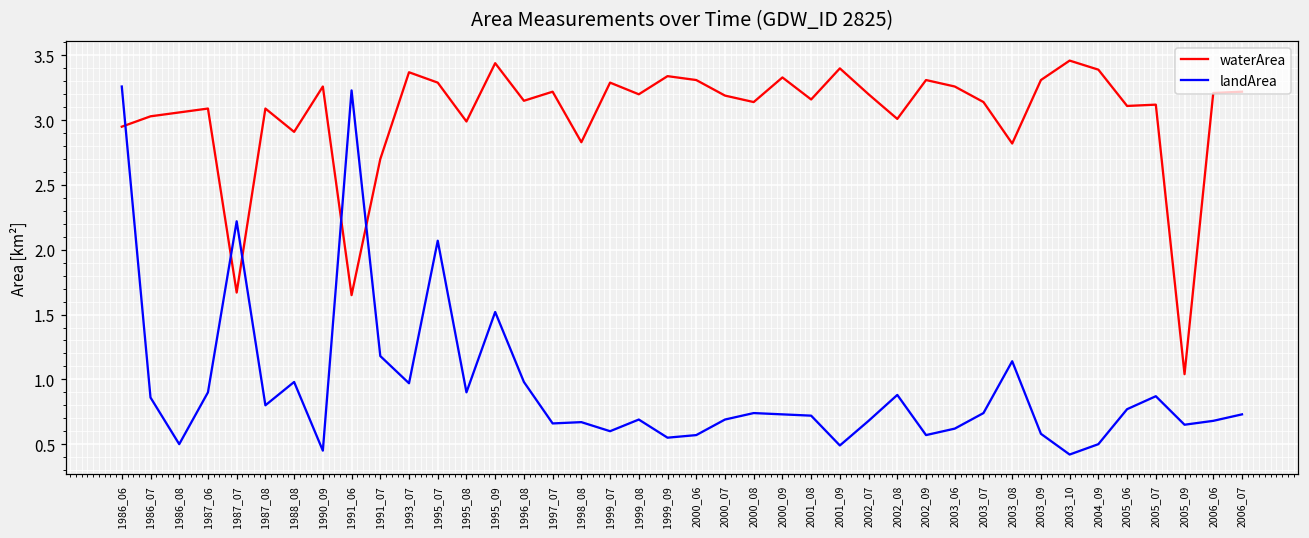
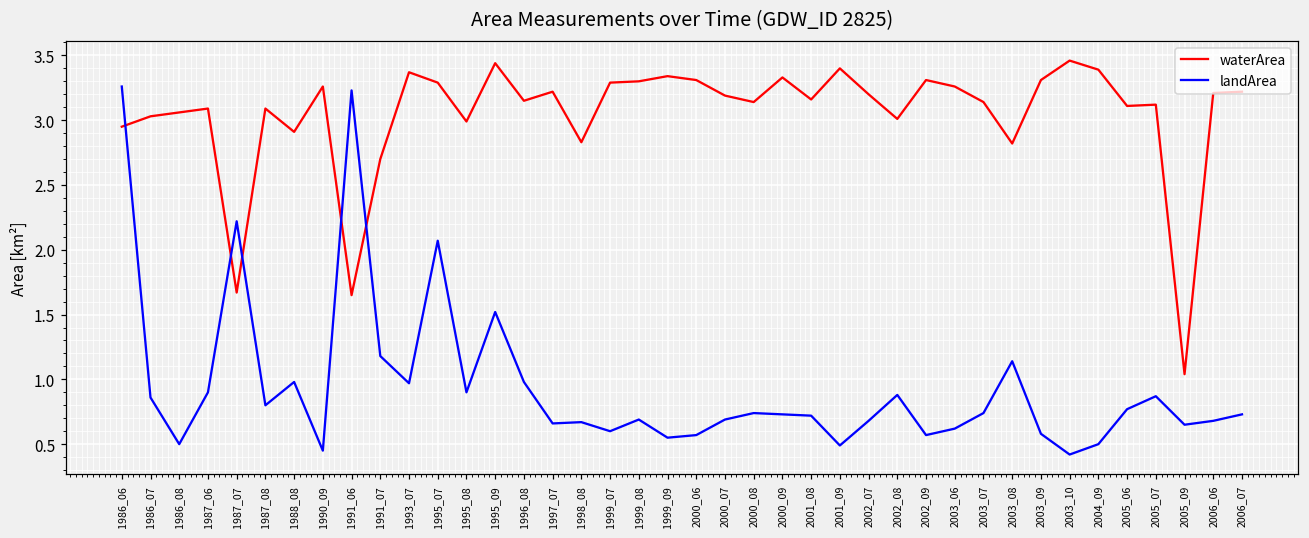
waterArea, 1999_08: 3.2 -> 3.3
